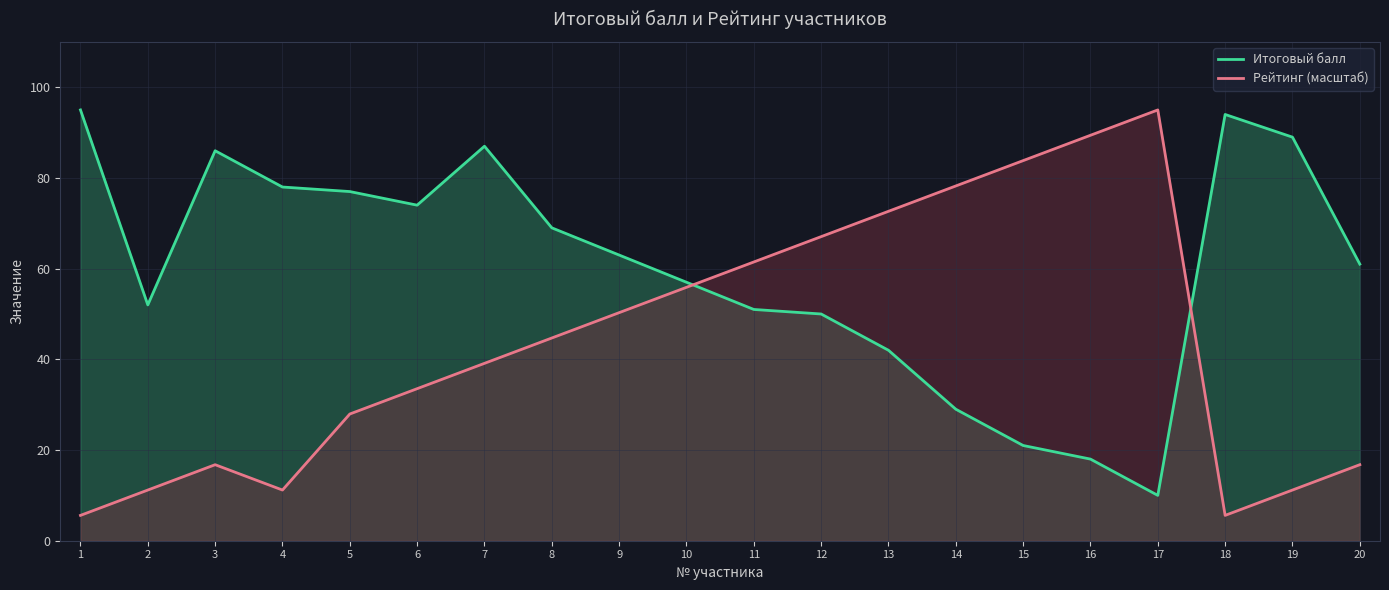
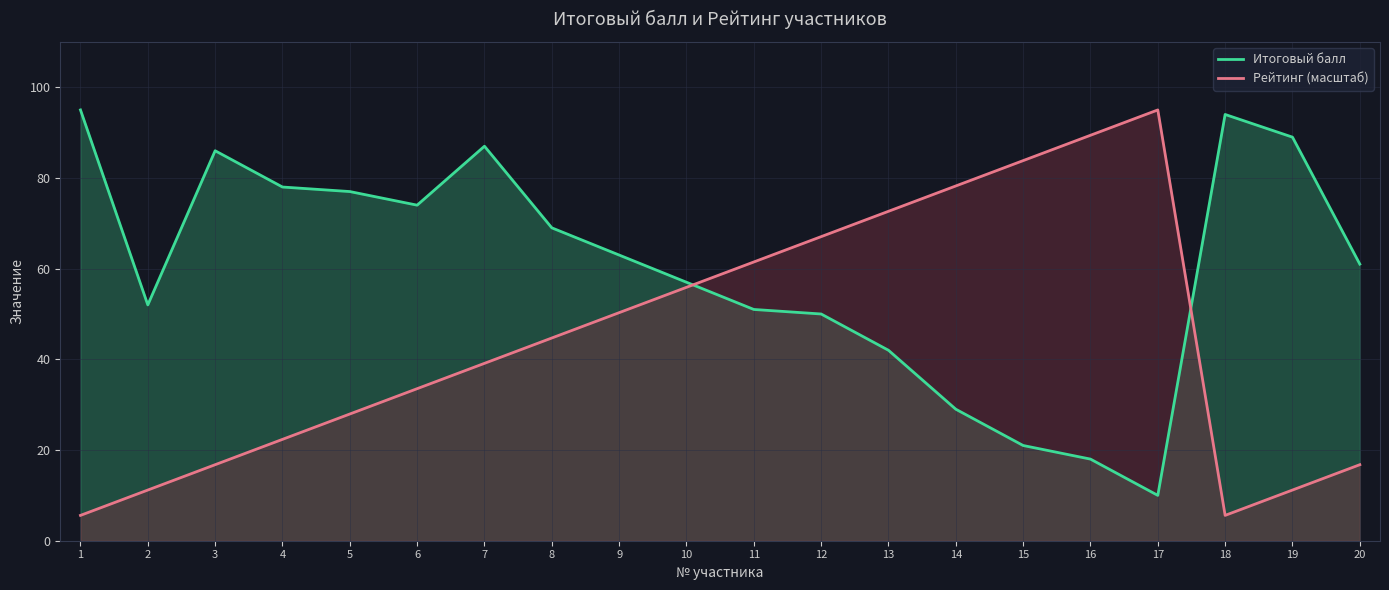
Рейтинг (масштаб), 4: 11 -> 22
